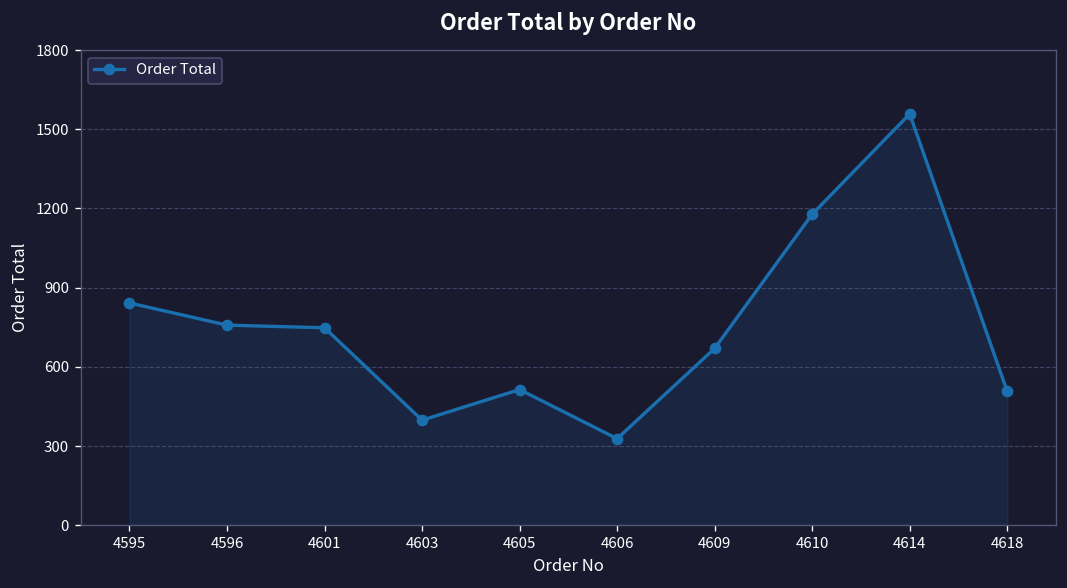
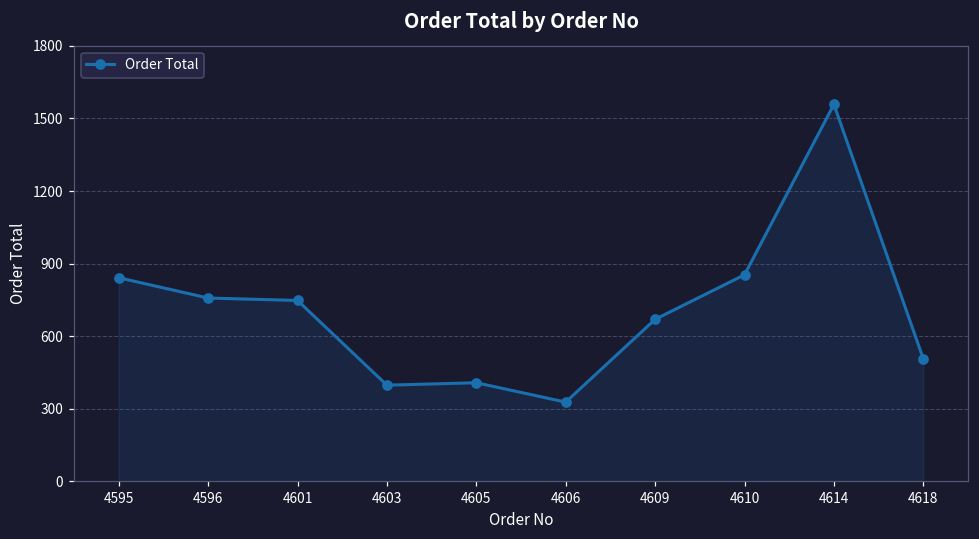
4605: 510 -> 410
4610: 1180 -> 850
